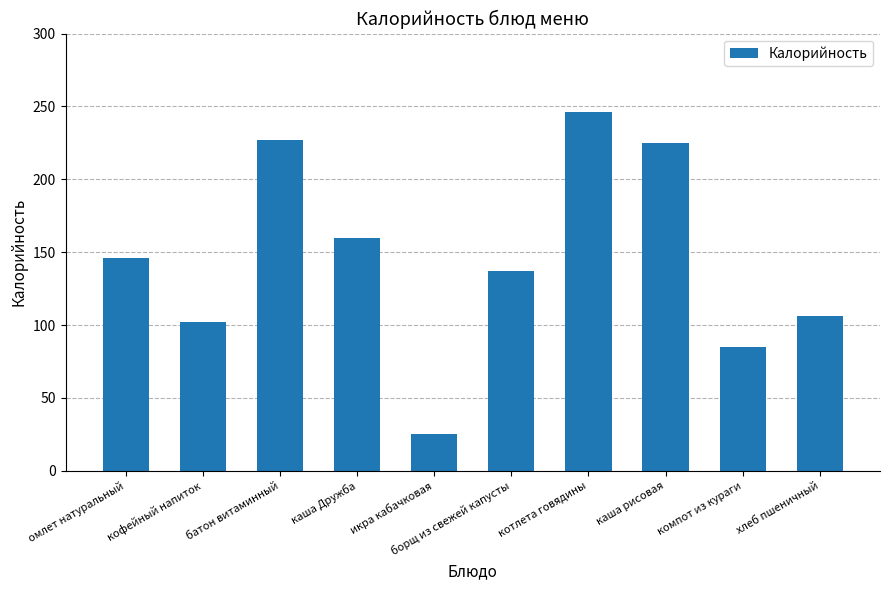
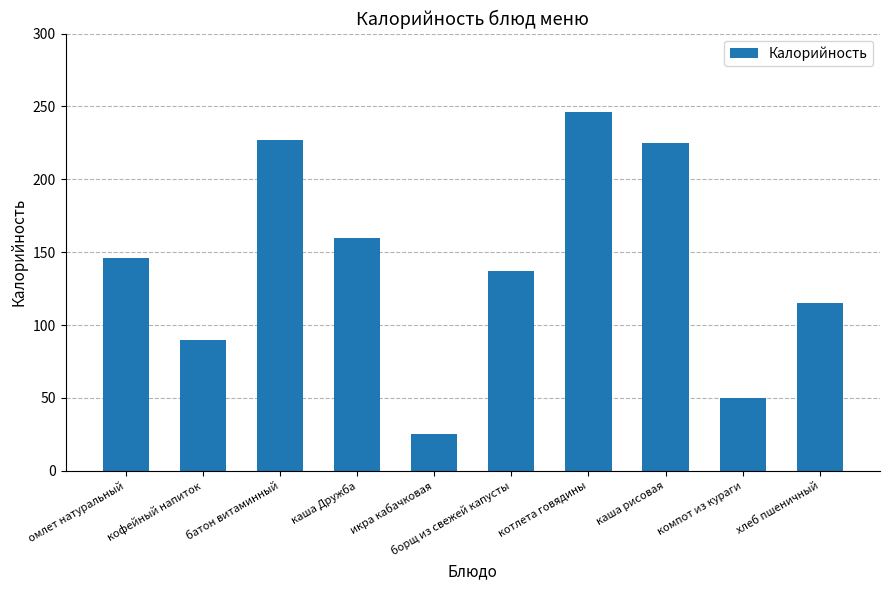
кофейный напиток: 102 -> 90
компот из кураги: 85 -> 50
хлеб пшеничный: 106 -> 115
